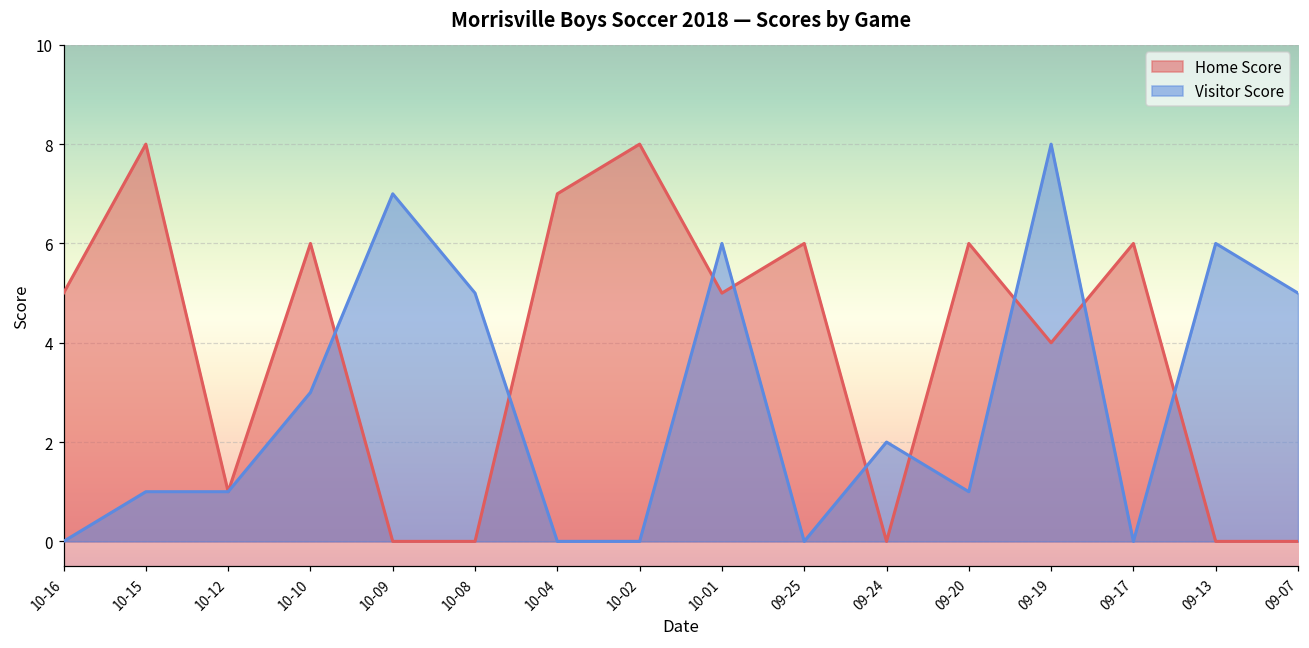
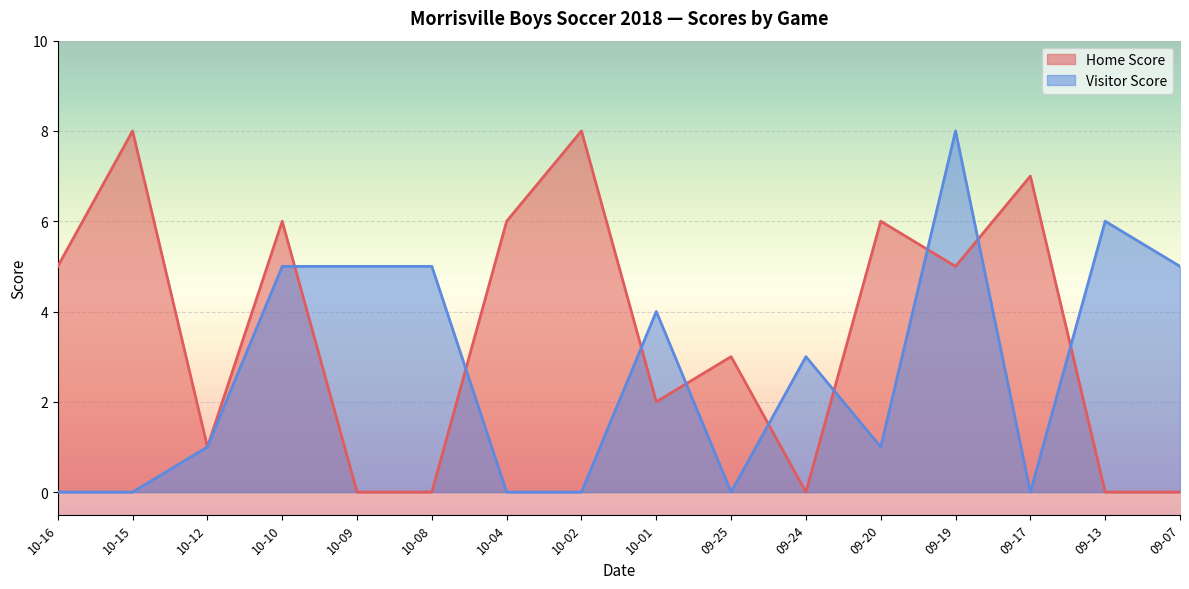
Visitor Score, 10-15: 1 -> 0
Visitor Score, 10-10: 3 -> 5
Visitor Score, 10-09: 7 -> 5
Home Score, 10-04: 7 -> 6
Home Score, 10-01: 5 -> 2
Visitor Score, 10-01: 6 -> 4
Home Score, 09-25: 6 -> 3
Visitor Score, 09-24: 2 -> 3
Home Score, 09-19: 4 -> 5
Home Score, 09-17: 6 -> 7
